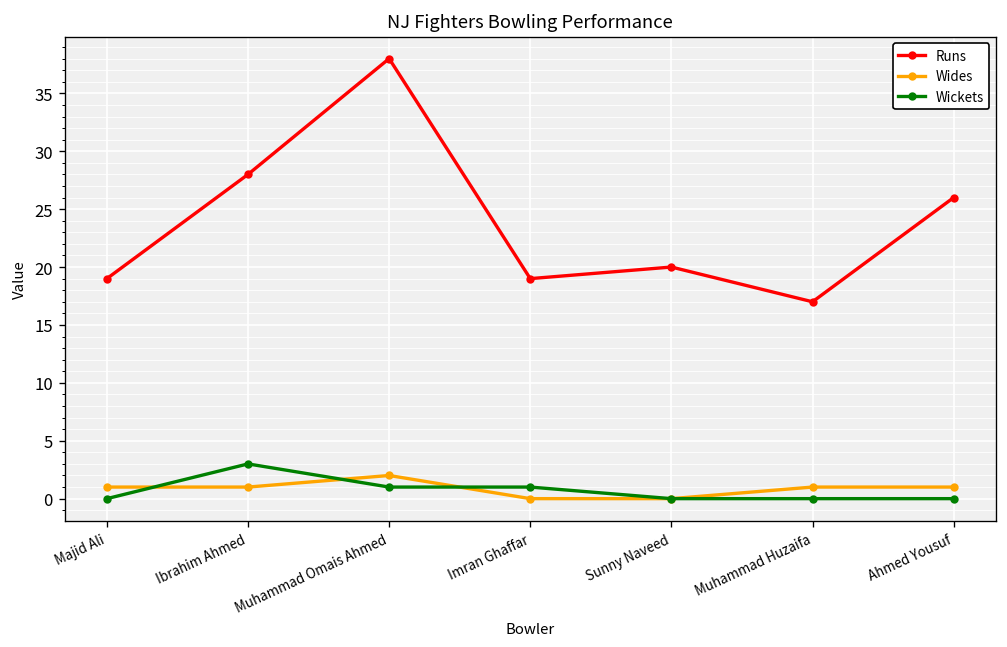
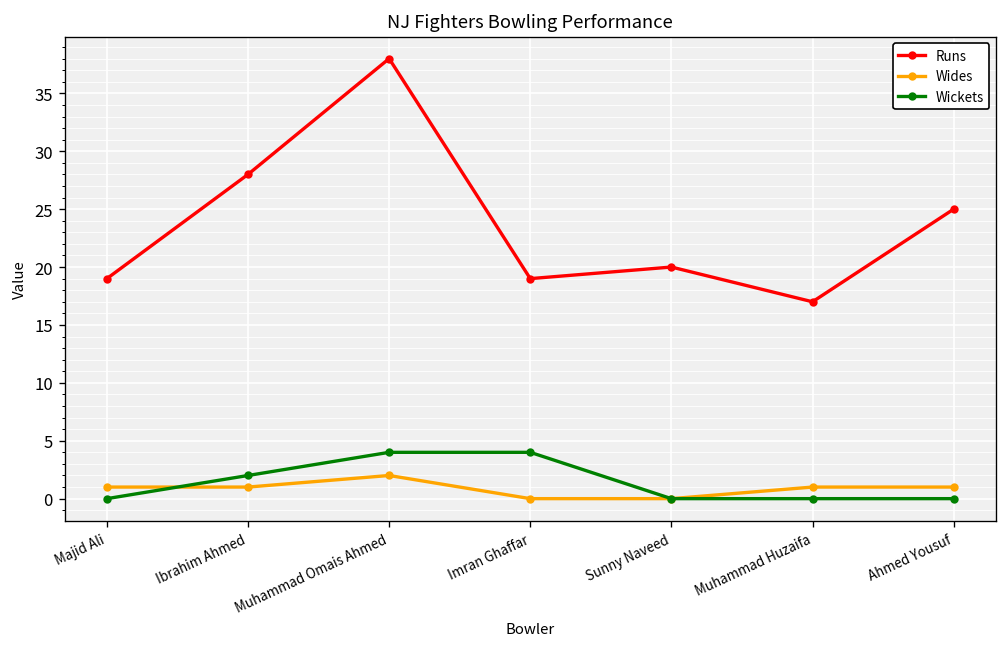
Wickets, Ibrahim Ahmed: 3 -> 2
Wickets, Muhammad Omais Ahmed: 1 -> 4
Wickets, Imran Ghaffar: 1 -> 4
Runs, Ahmed Yousuf: 26 -> 25
